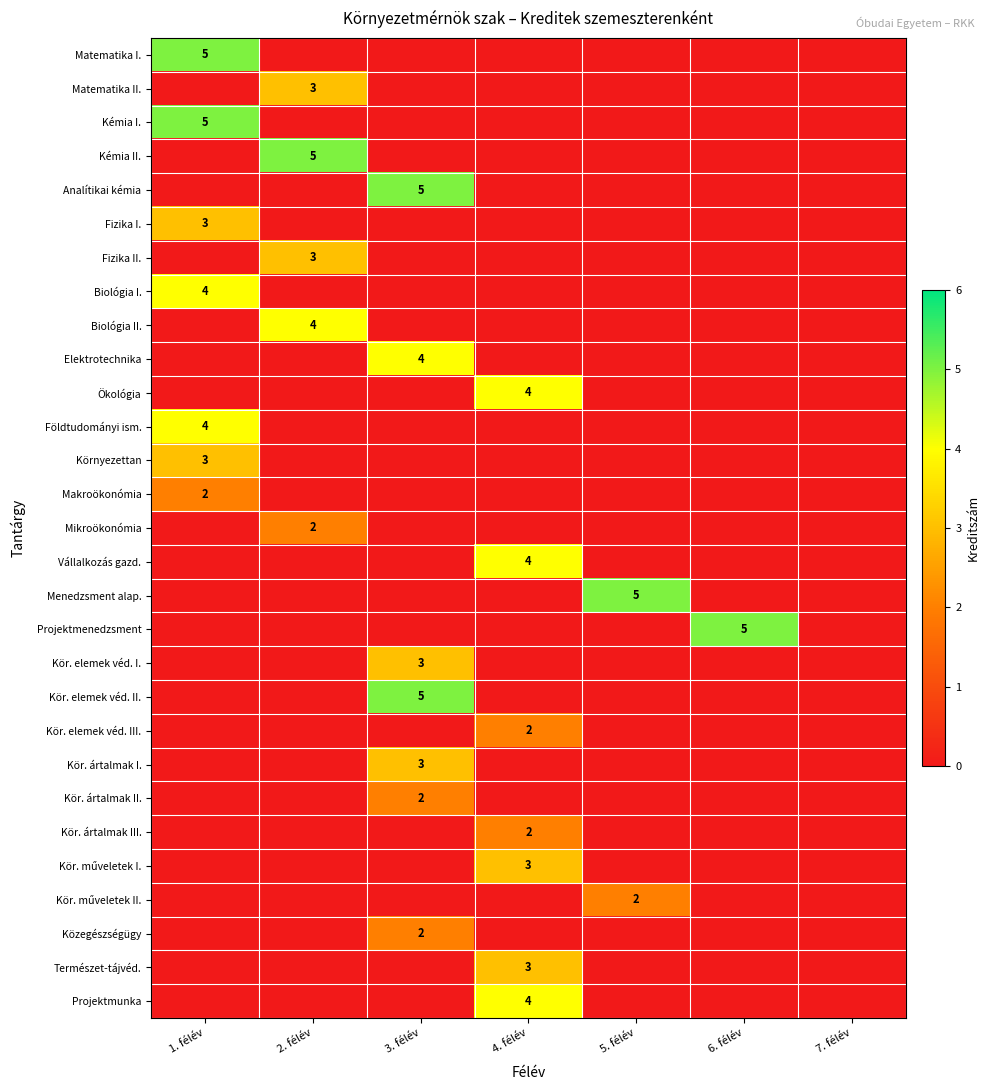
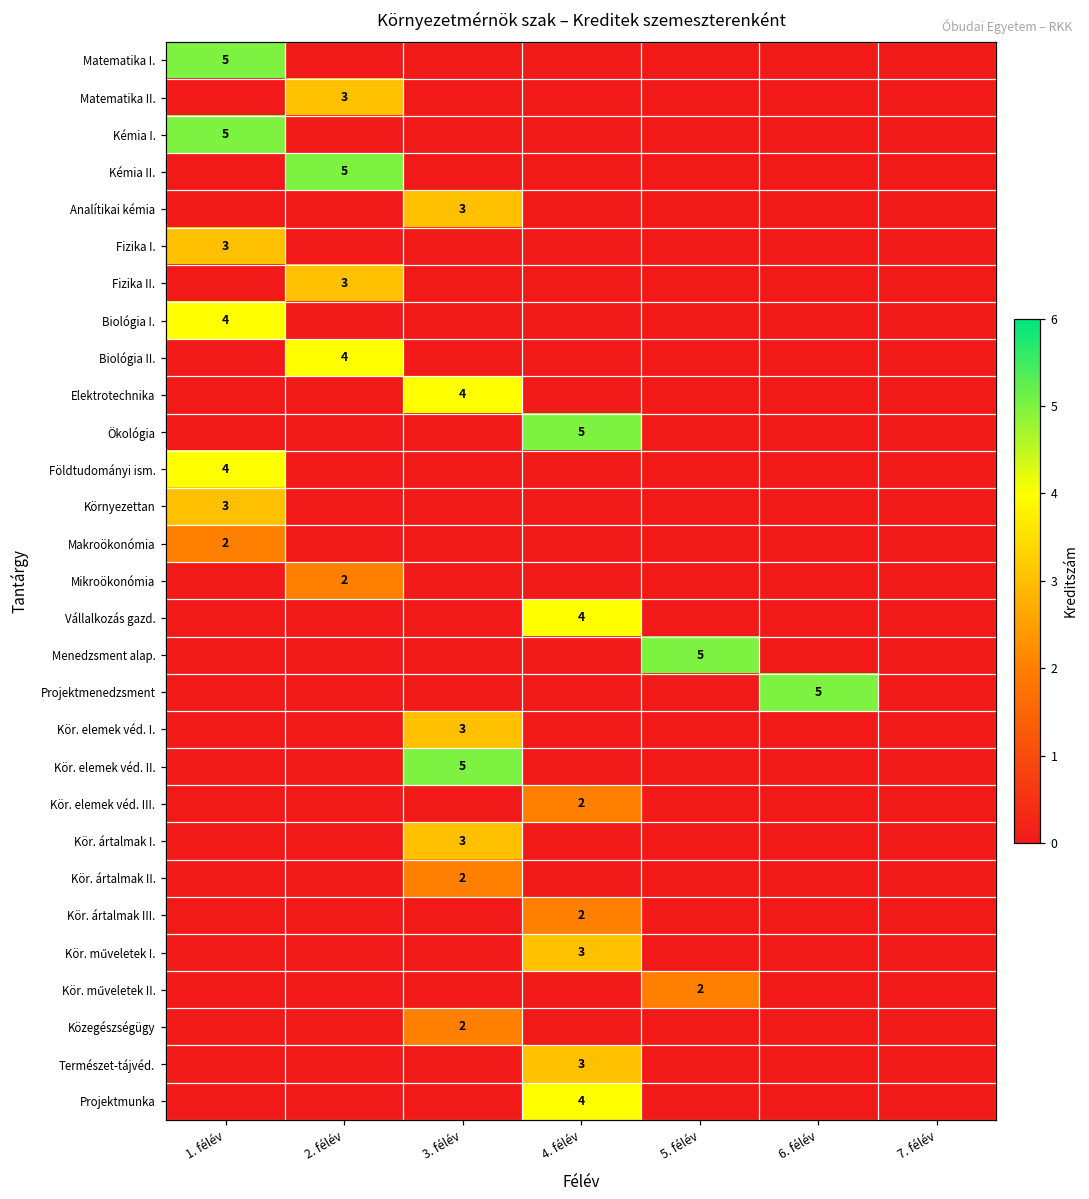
Analítikai kémia, 3. félév: 5 -> 3
Ökológia, 4. félév: 4 -> 5
